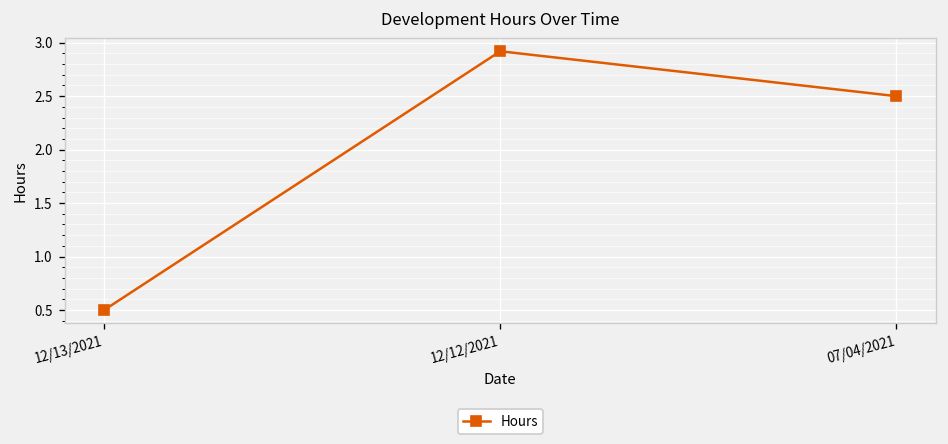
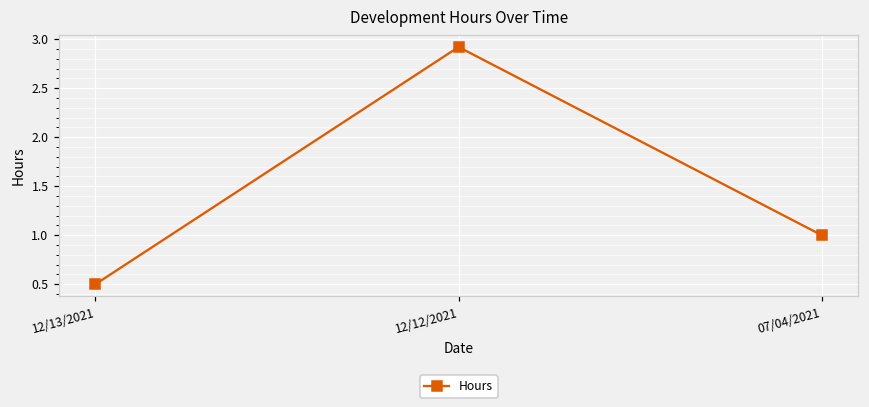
07/04/2021: 2.5 -> 1.0
